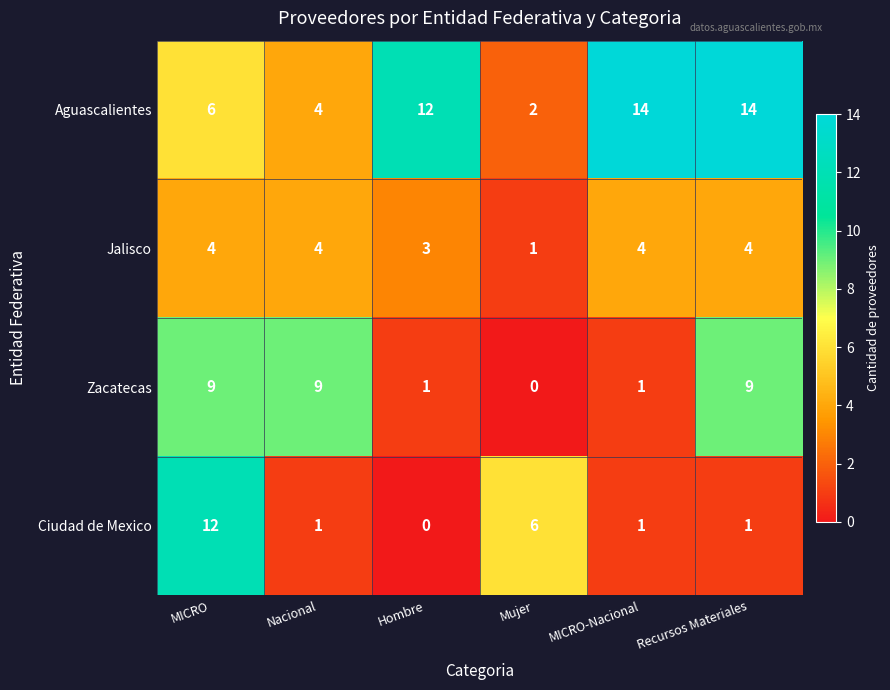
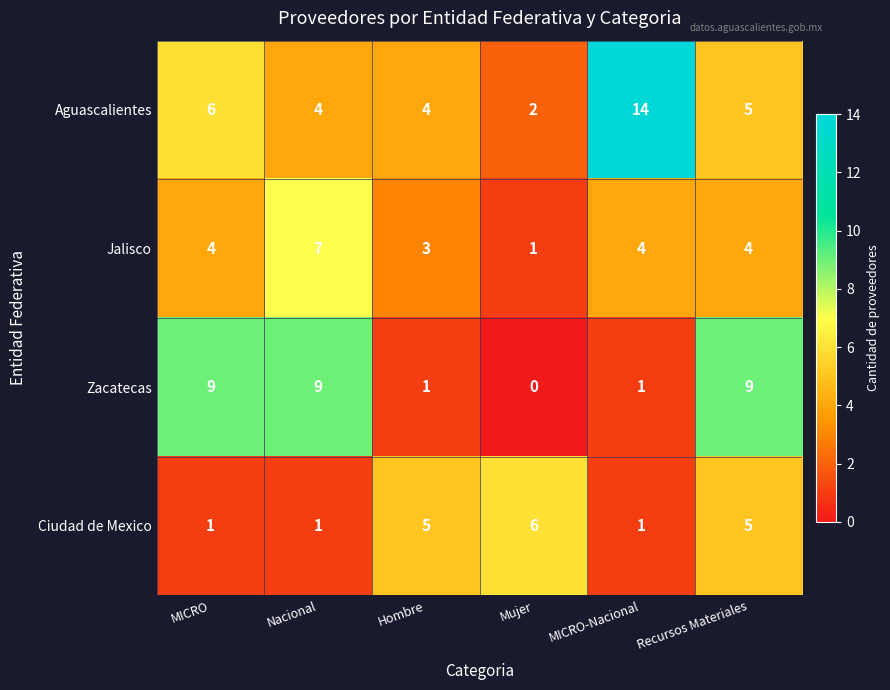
Aguascalientes, Hombre: 12 -> 4
Aguascalientes, Recursos Materiales: 14 -> 5
Jalisco, Nacional: 4 -> 7
Ciudad de Mexico, MICRO: 12 -> 1
Ciudad de Mexico, Hombre: 0 -> 5
Ciudad de Mexico, Recursos Materiales: 1 -> 5
